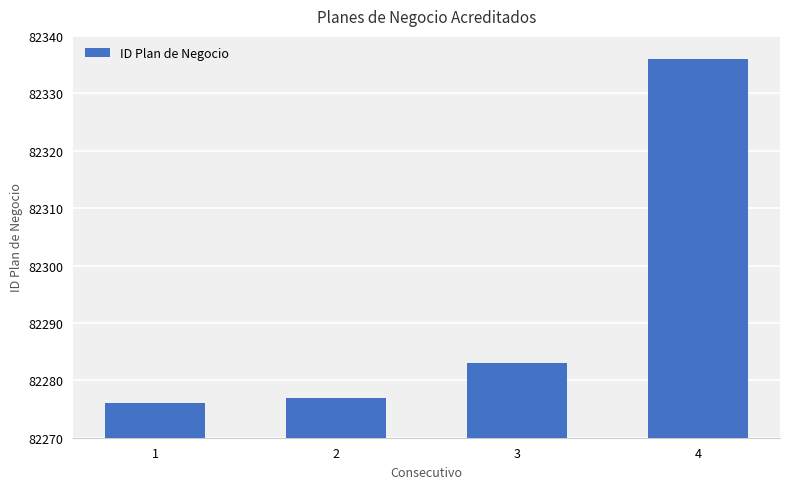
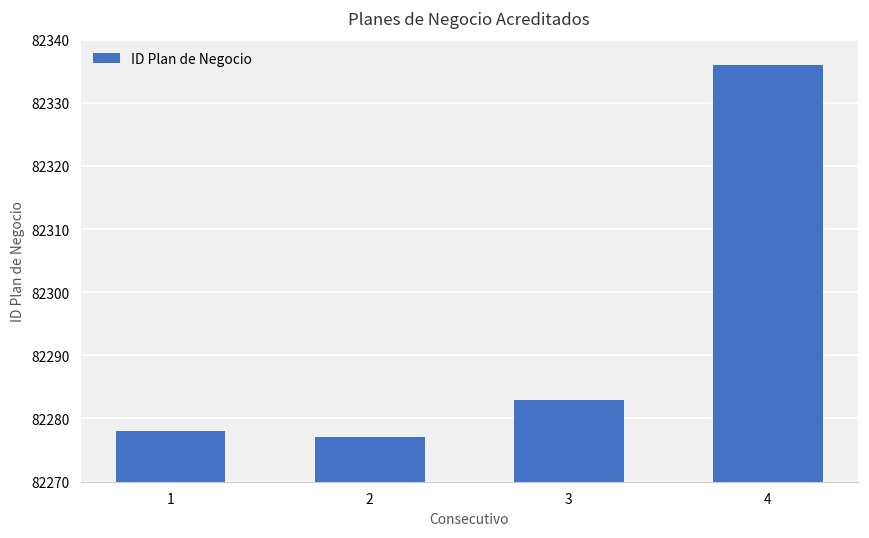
1: 82276 -> 82278
